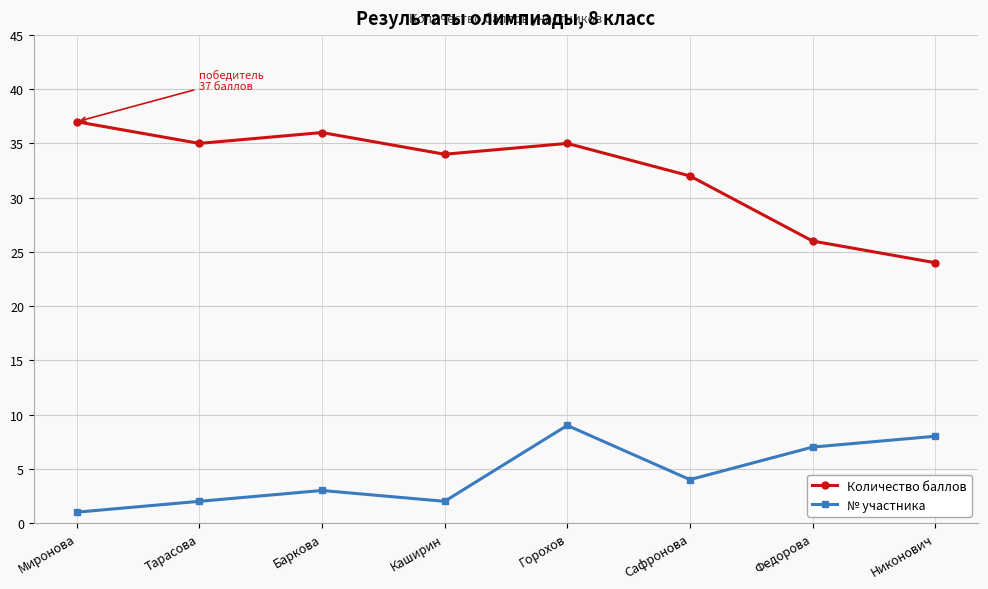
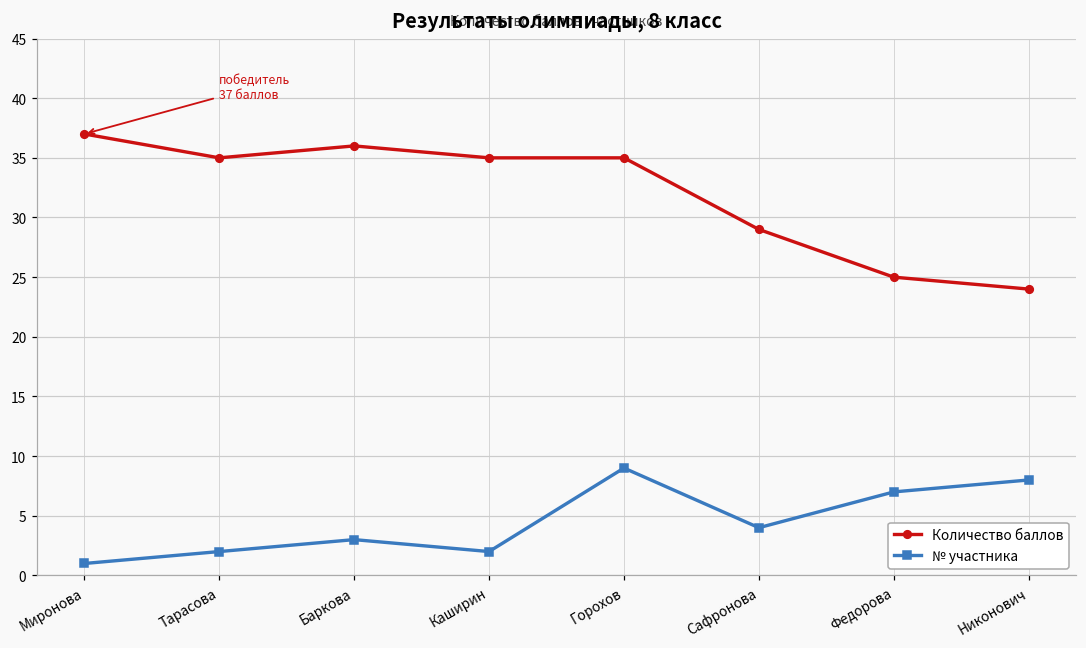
Количество баллов, Каширин: 34 -> 35
Количество баллов, Сафронова: 32 -> 29
Количество баллов, Федорова: 26 -> 25
